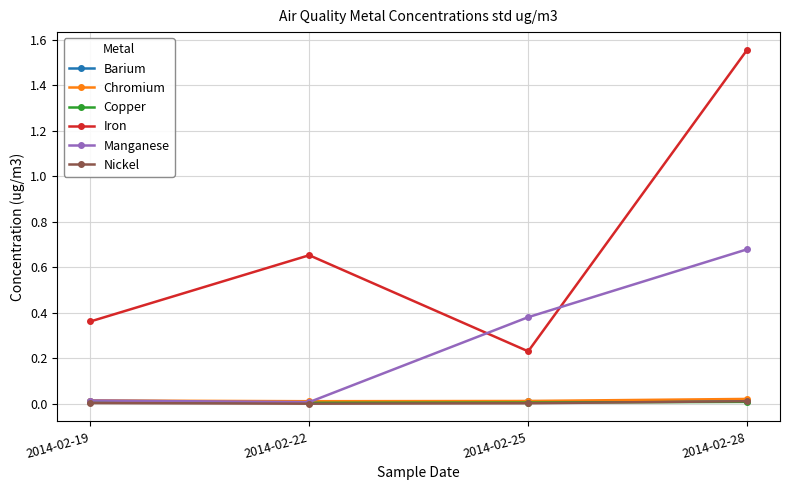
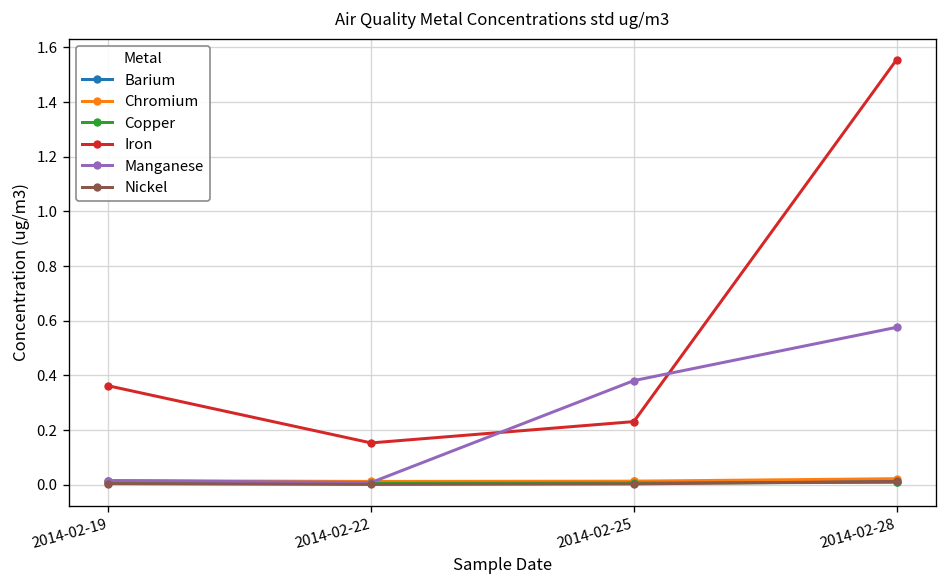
Iron, 2014-02-22: 0.65 -> 0.15
Manganese, 2014-02-28: 0.68 -> 0.58
